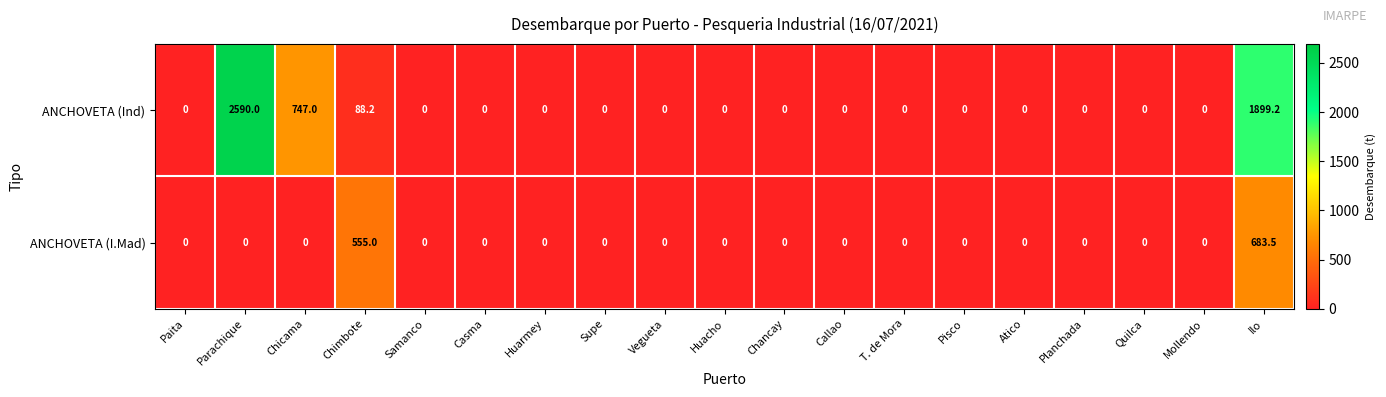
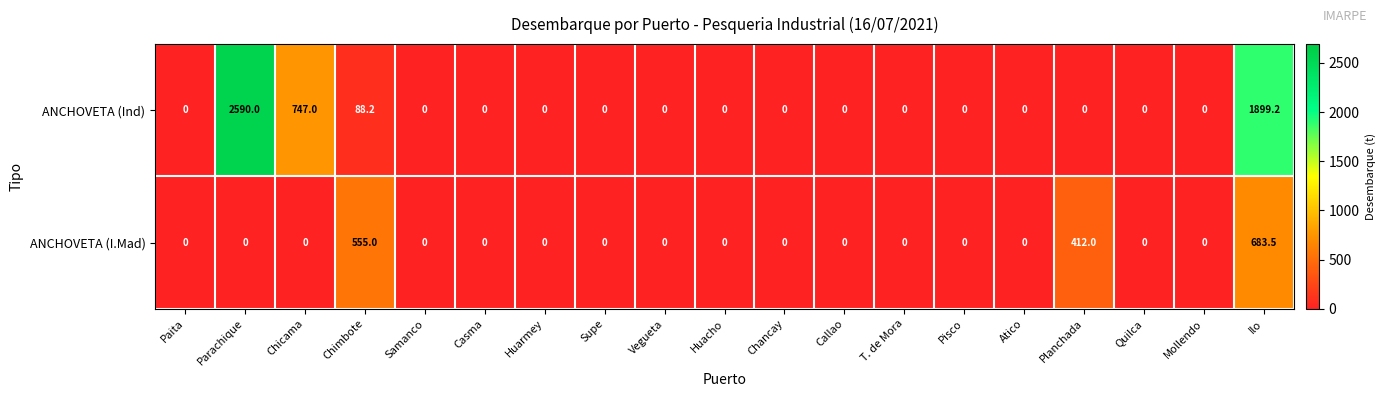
ANCHOVETA (I.Mad), Planchada: 0 -> 412.0
